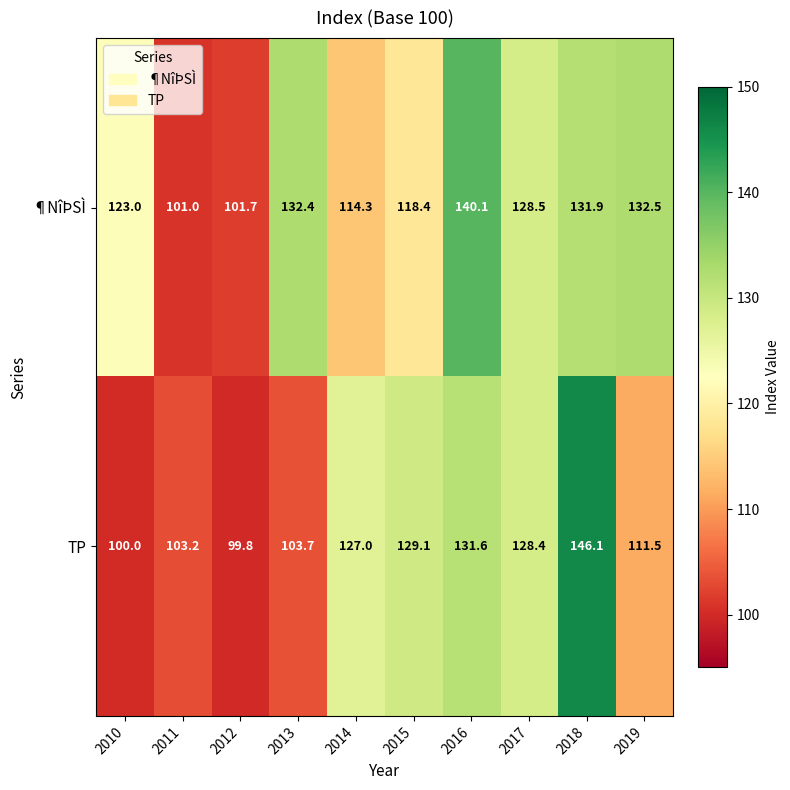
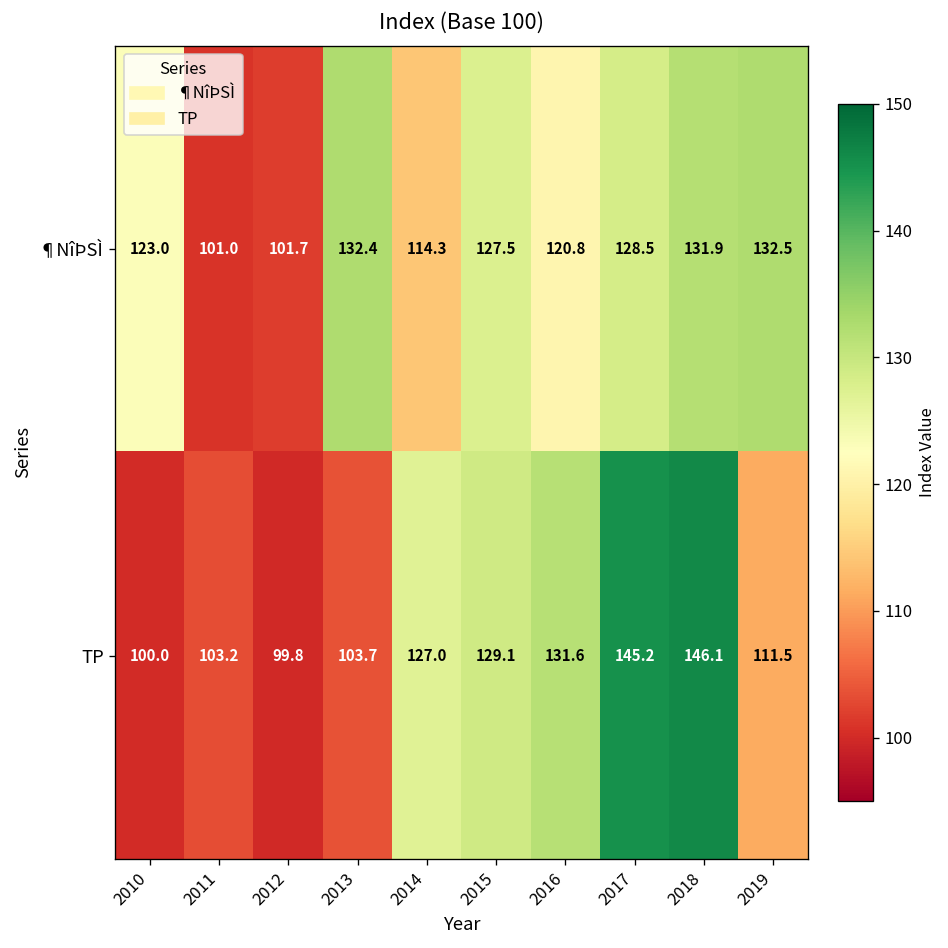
¶NîÞSÌ, 2015: 118.4 -> 127.5
¶NîÞSÌ, 2016: 140.1 -> 120.8
TP, 2017: 128.4 -> 145.2
